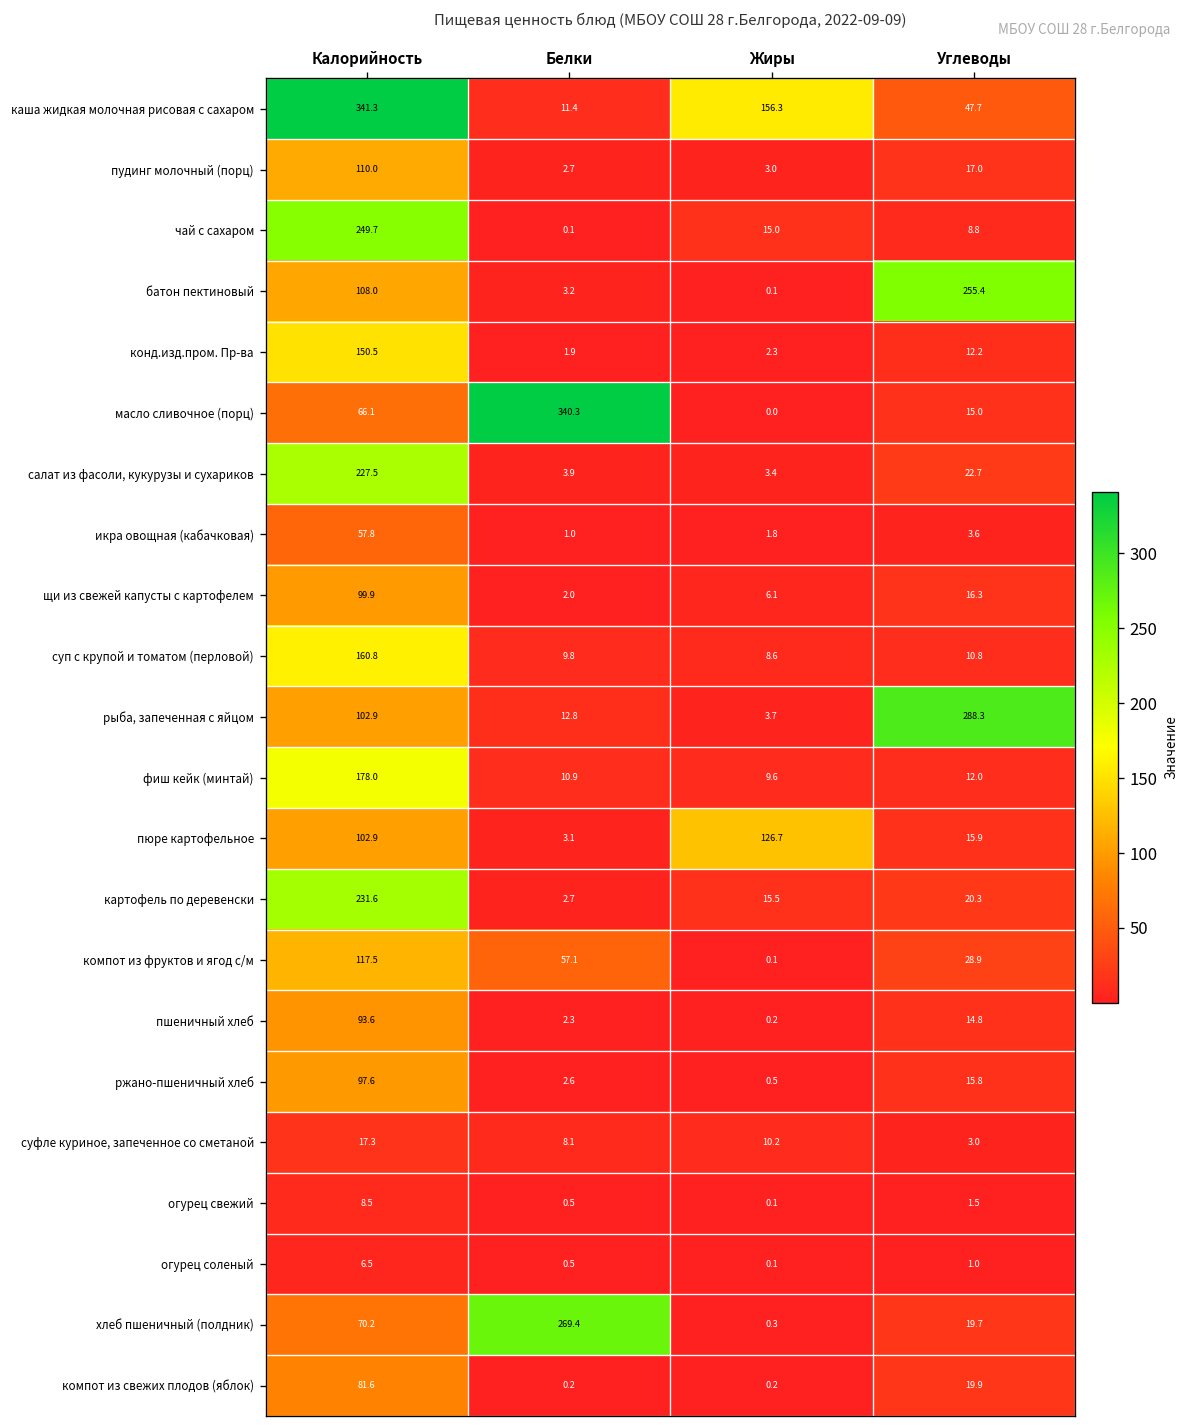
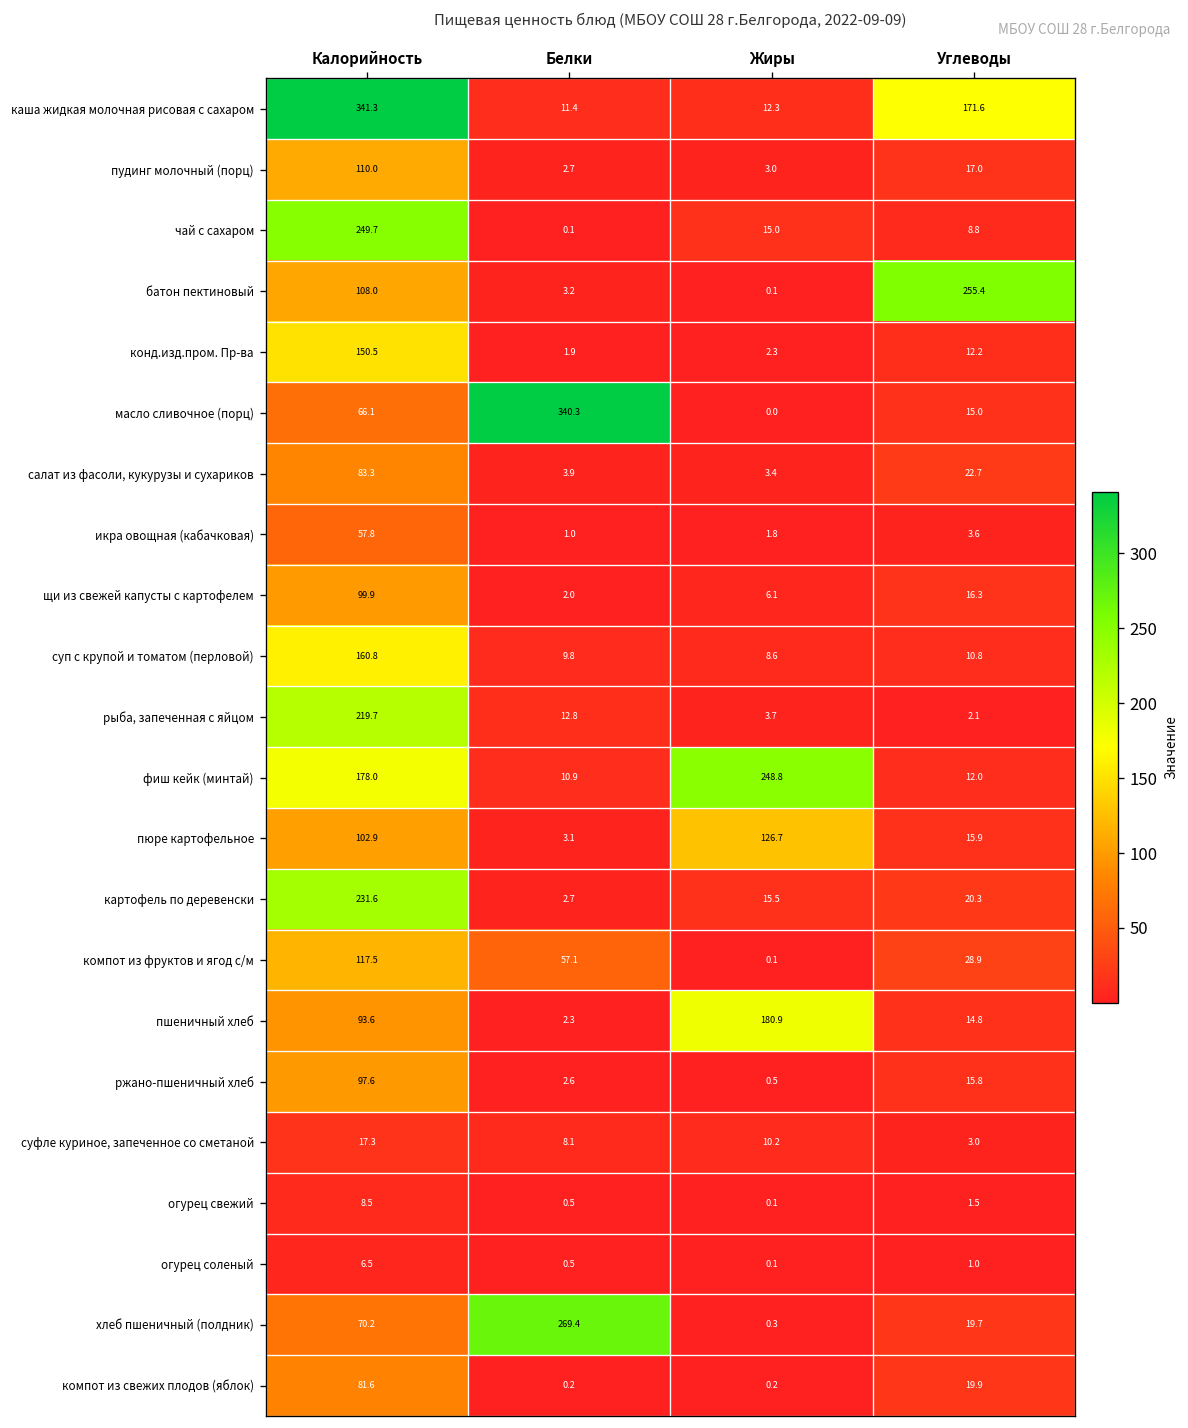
каша жидкая молочная рисовая с сахаром, Жиры: 156.3 -> 12.3
каша жидкая молочная рисовая с сахаром, Углеводы: 47.7 -> 171.6
салат из фасоли, кукурузы и сухариков, Калорийность: 227.5 -> 83.3
рыба, запеченная с яйцом, Калорийность: 102.9 -> 219.7
рыба, запеченная с яйцом, Углеводы: 288.3 -> 2.1
фиш кейк (минтай), Жиры: 9.6 -> 248.8
пшеничный хлеб, Жиры: 0.2 -> 180.9
